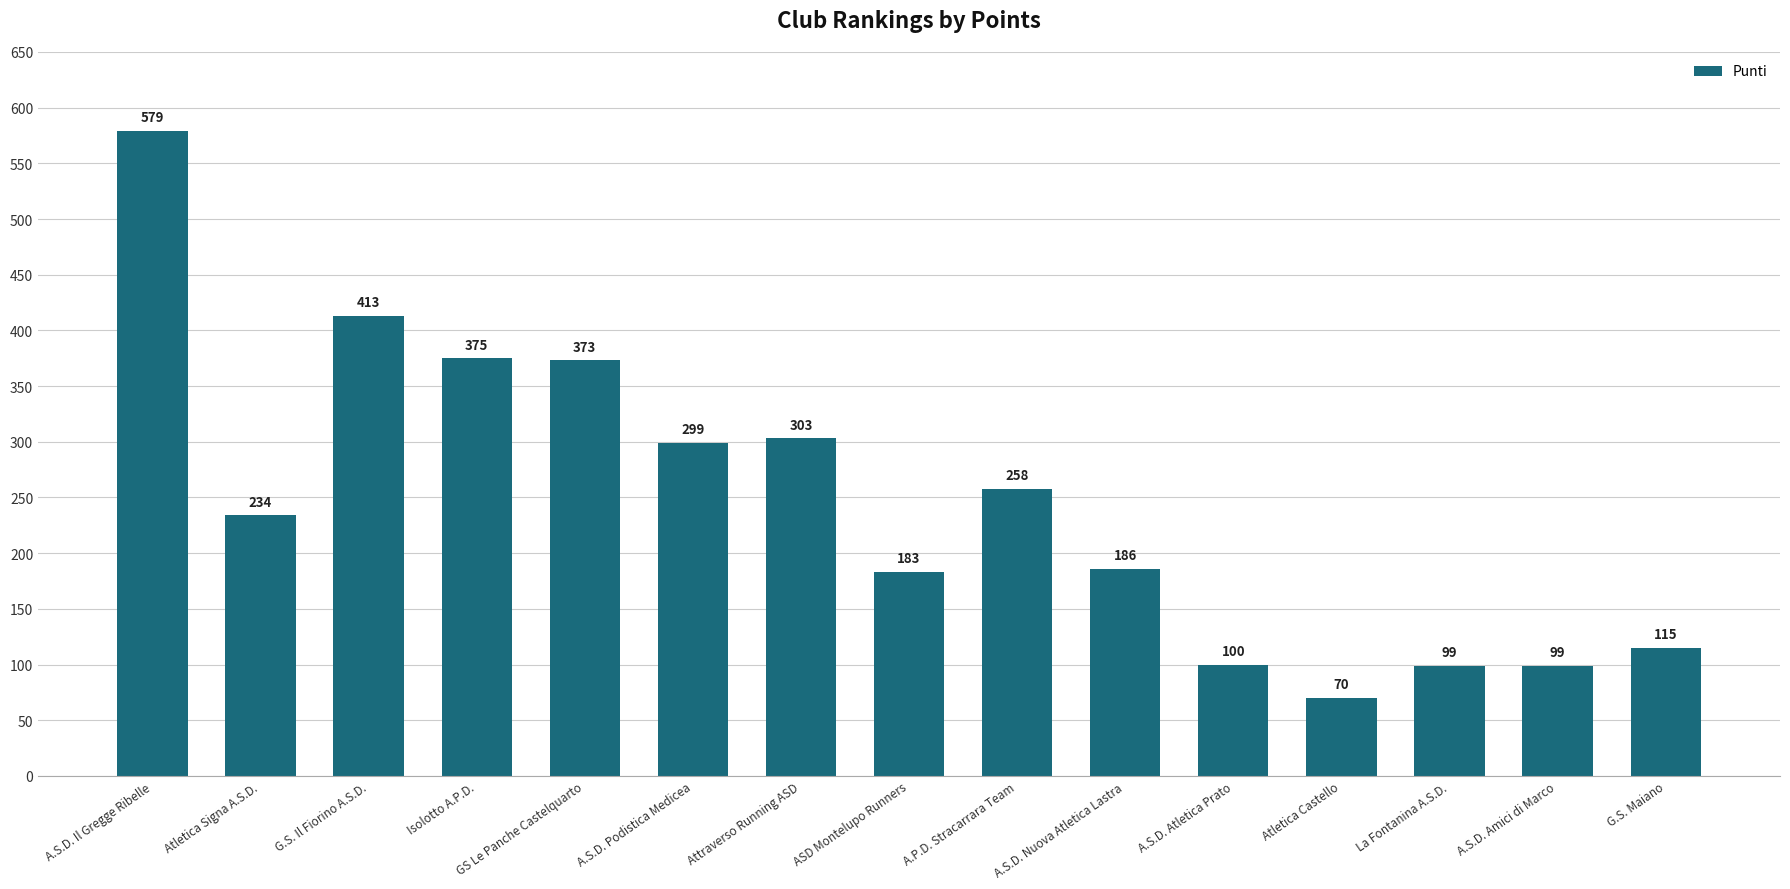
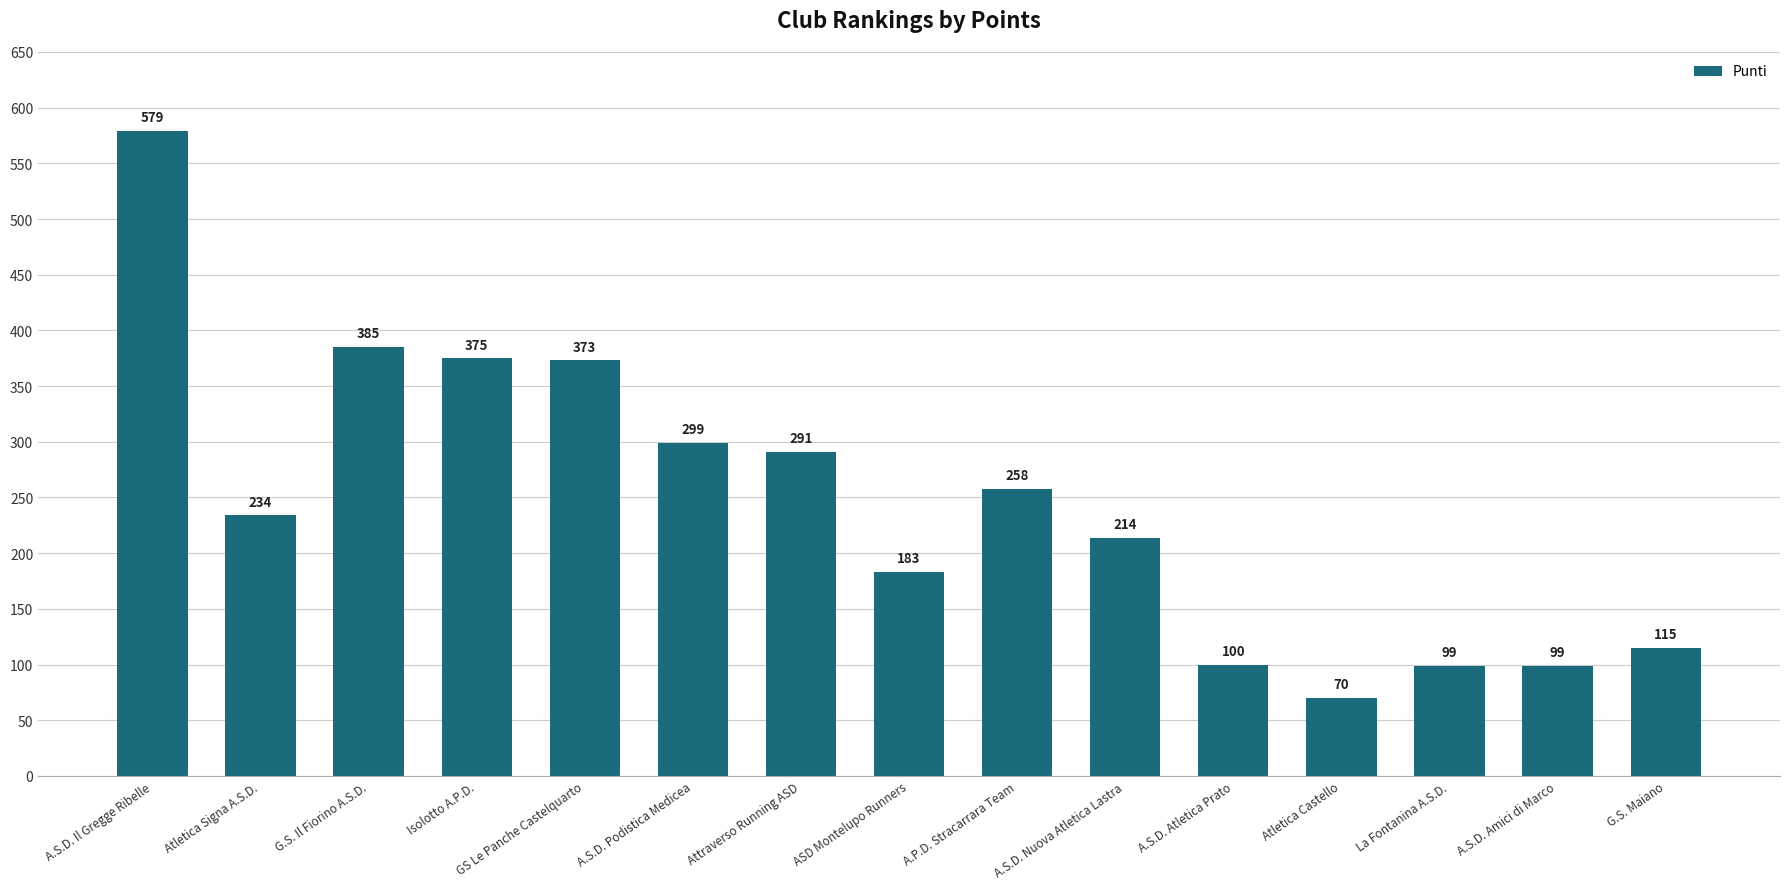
G.S. Il Fiorino A.S.D.: 413 -> 385
Attraverso Running ASD: 303 -> 291
A.S.D. Nuova Atletica Lastra: 186 -> 214
